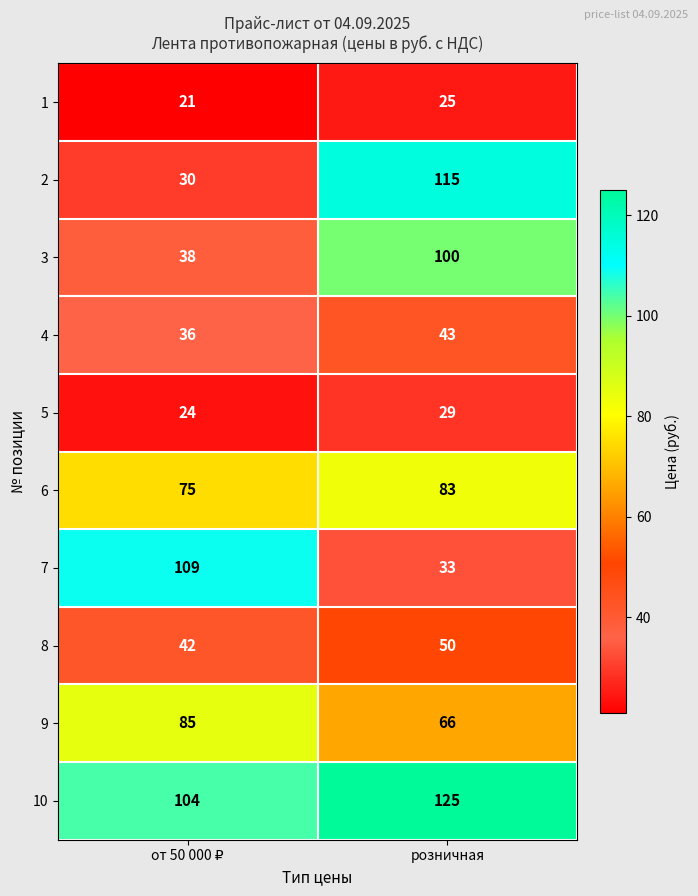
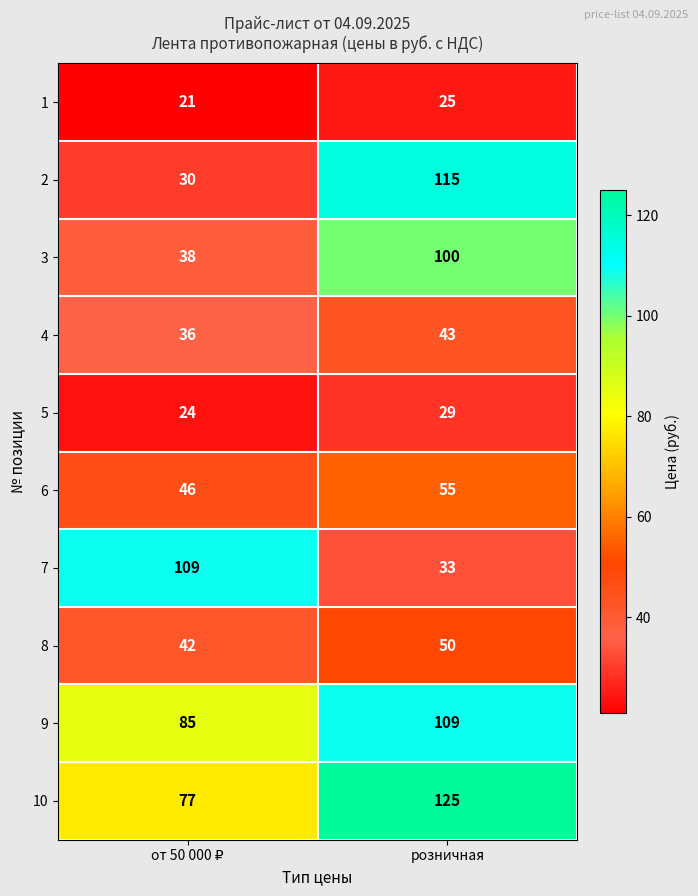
6, от 50 000 ₽: 75 -> 46
6, розничная: 83 -> 55
9, розничная: 66 -> 109
10, от 50 000 ₽: 104 -> 77
